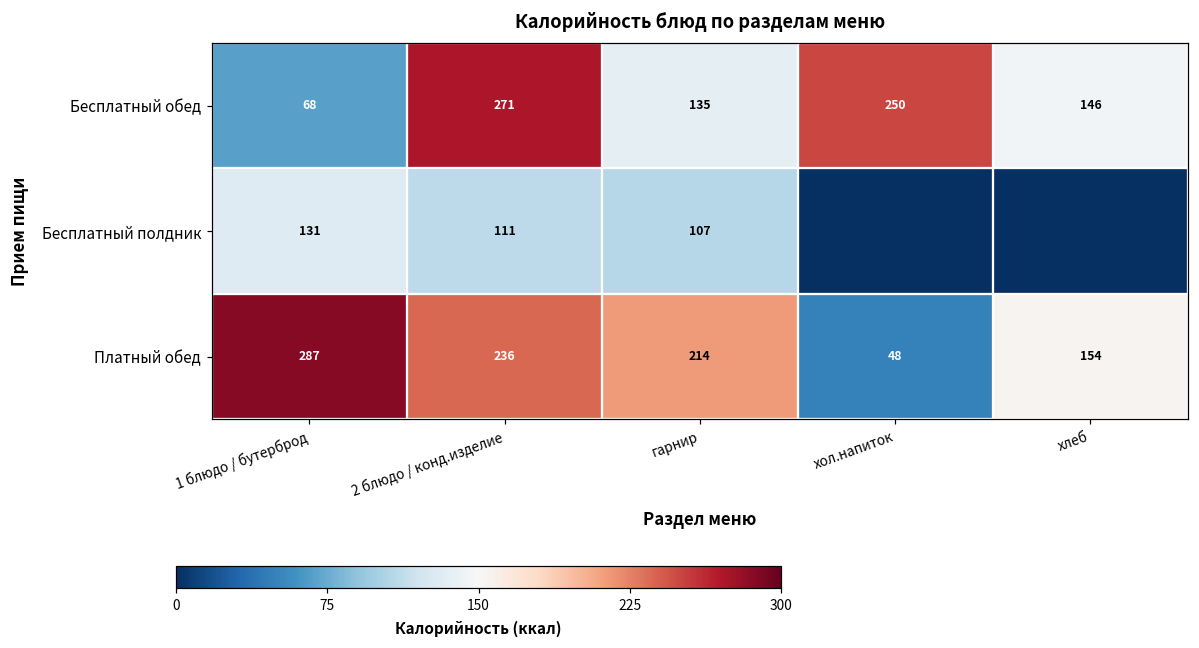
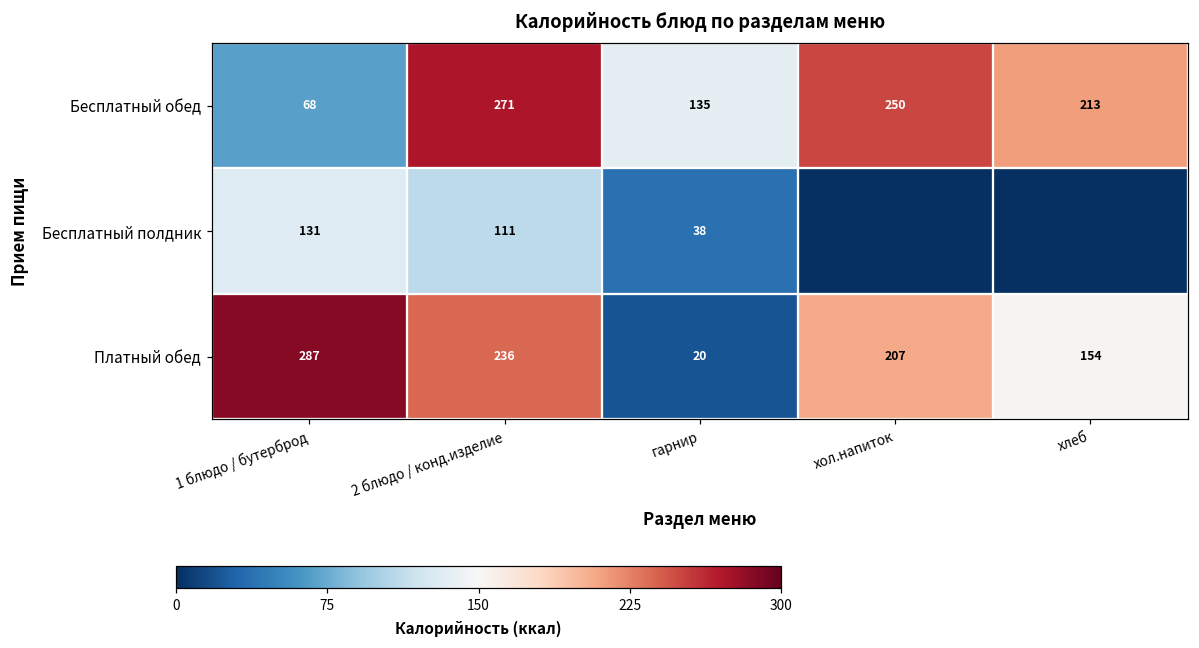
Бесплатный обед, хлеб: 146 -> 213
Бесплатный полдник, гарнир: 107 -> 38
Платный обед, гарнир: 214 -> 20
Платный обед, хол.напиток: 48 -> 207
